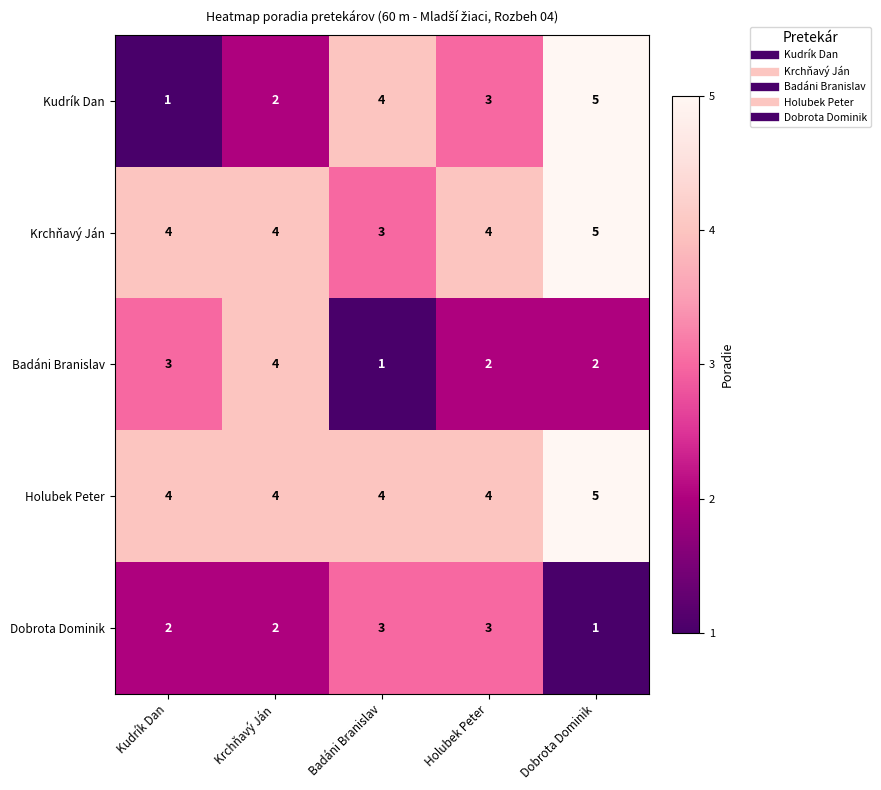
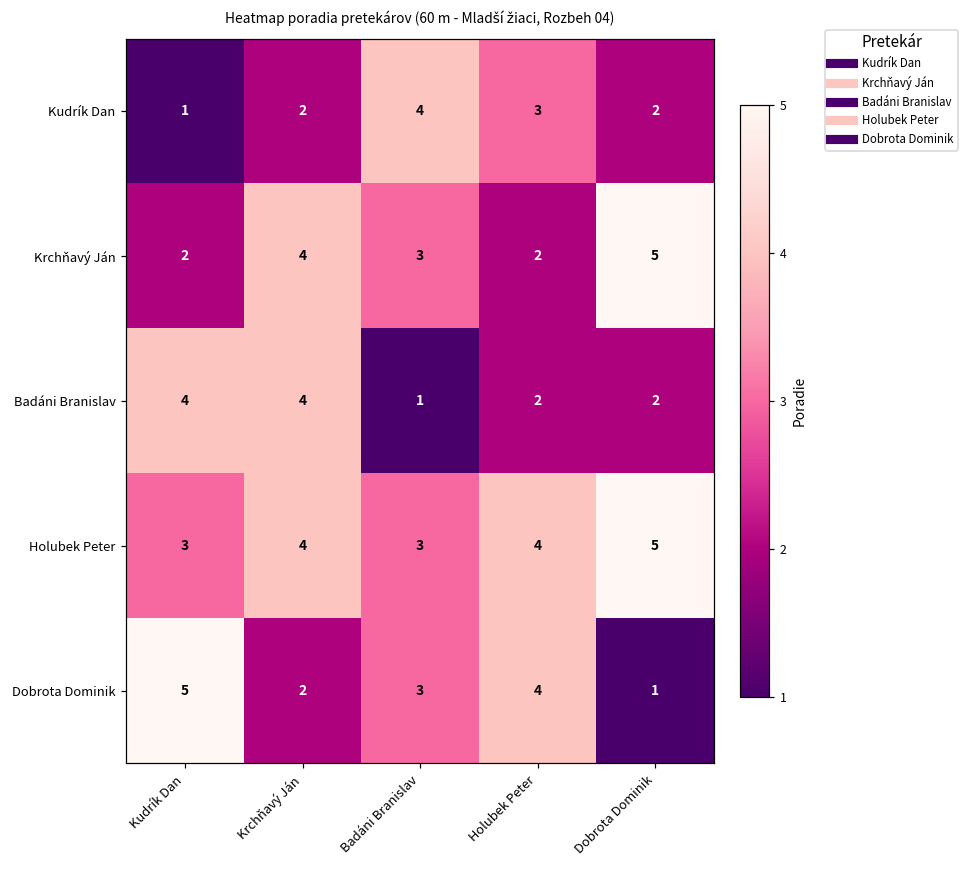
Kudrík Dan, Dobrota Dominik: 5 -> 2
Krchňavý Ján, Kudrík Dan: 4 -> 2
Krchňavý Ján, Holubek Peter: 4 -> 2
Badáni Branislav, Kudrík Dan: 3 -> 4
Holubek Peter, Kudrík Dan: 4 -> 3
Holubek Peter, Badáni Branislav: 4 -> 3
Dobrota Dominik, Kudrík Dan: 2 -> 5
Dobrota Dominik, Holubek Peter: 3 -> 4
